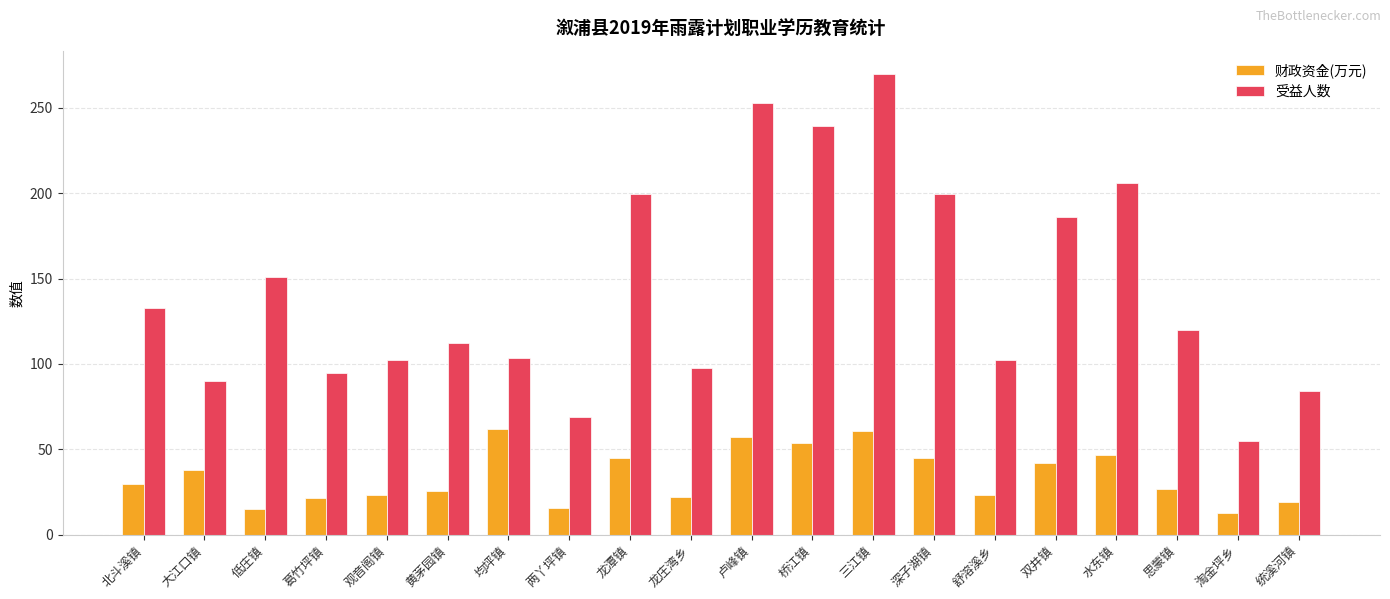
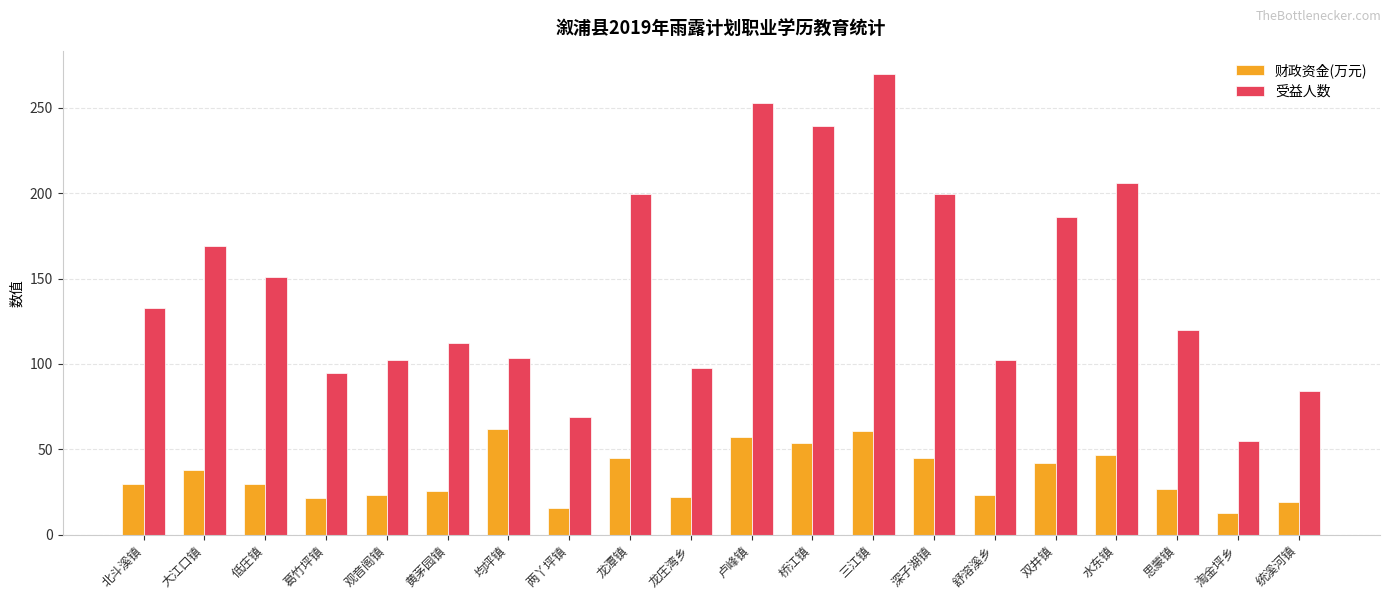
受益人数, 大江口镇: 90 -> 169
财政资金(万元), 低庄镇: 15 -> 30
